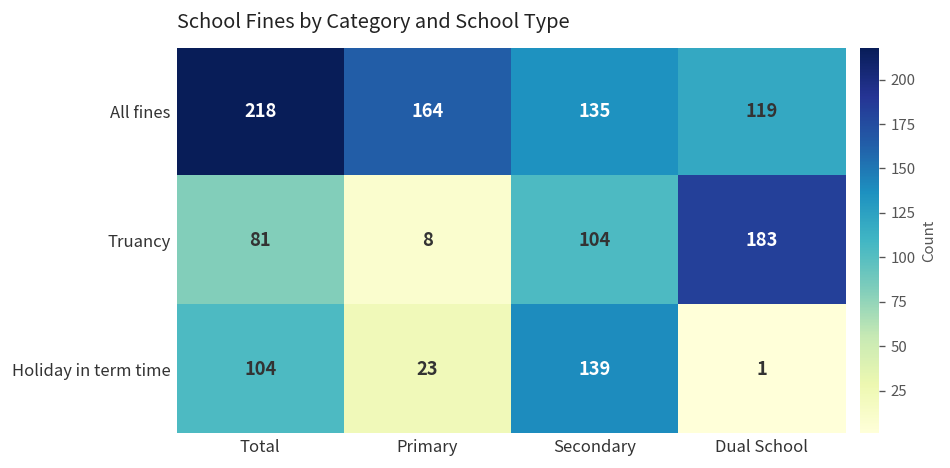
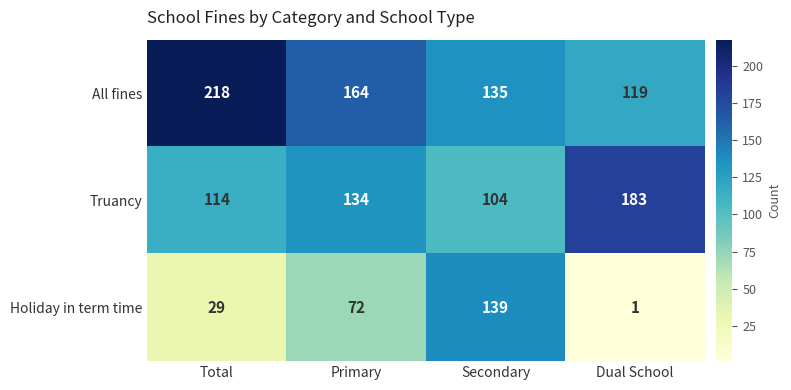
Truancy, Total: 81 -> 114
Truancy, Primary: 8 -> 134
Holiday in term time, Total: 104 -> 29
Holiday in term time, Primary: 23 -> 72
